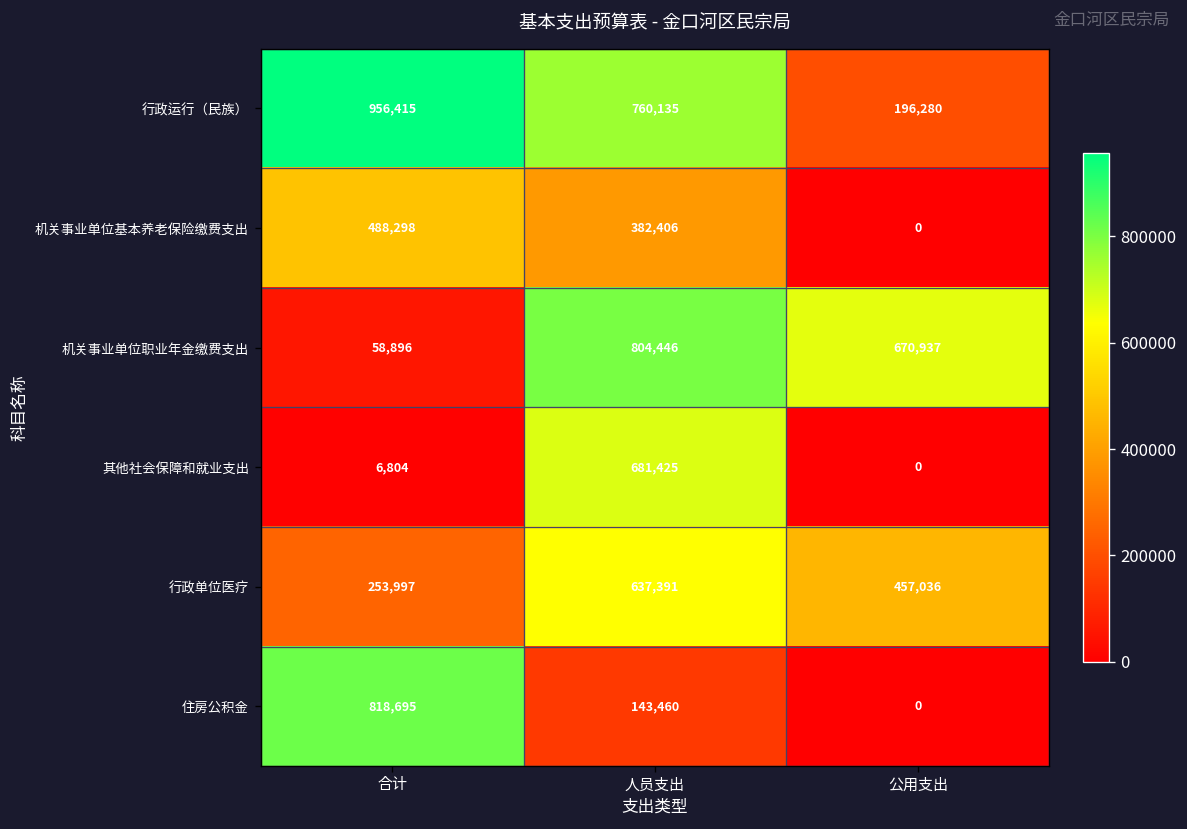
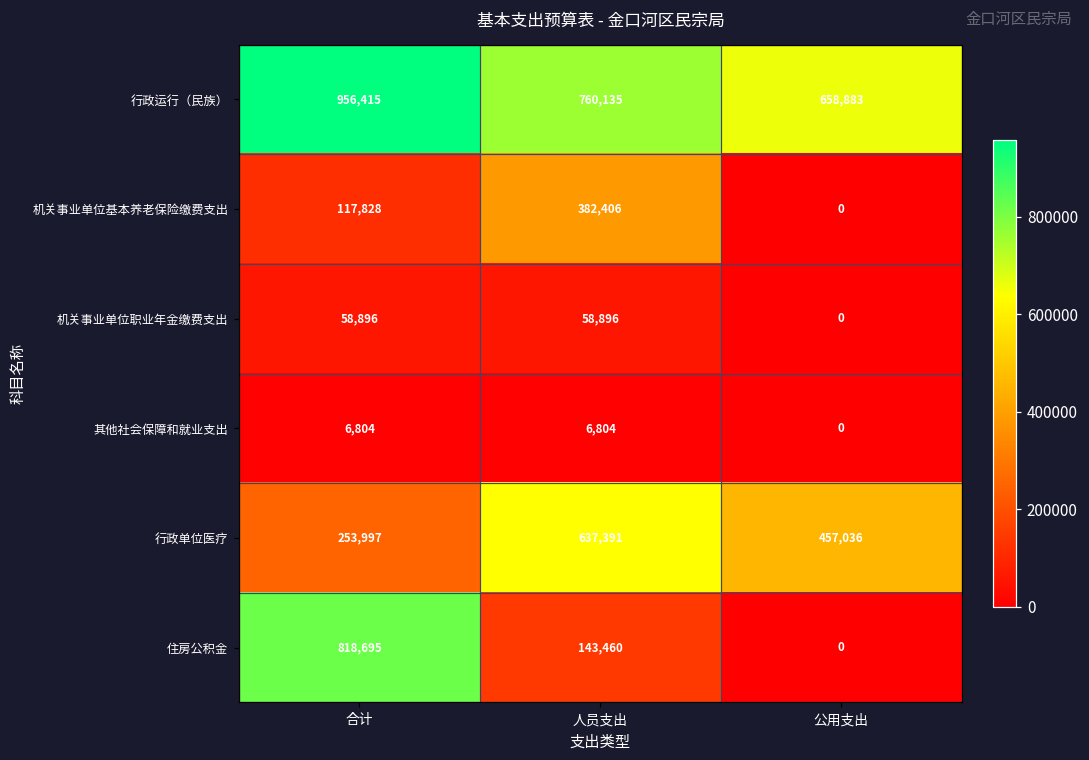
行政运行（民族）, 公用支出: 196,280 -> 658,883
机关事业单位基本养老保险缴费支出, 合计: 488,298 -> 117,828
机关事业单位职业年金缴费支出, 人员支出: 804,446 -> 58,896
机关事业单位职业年金缴费支出, 公用支出: 670,937 -> 0
其他社会保障和就业支出, 人员支出: 681,425 -> 6,804
